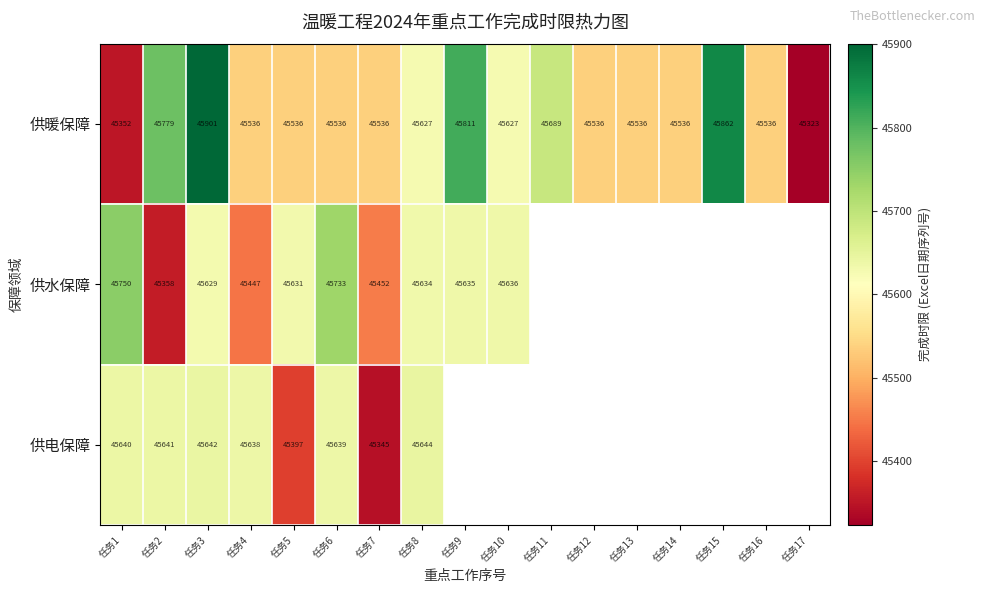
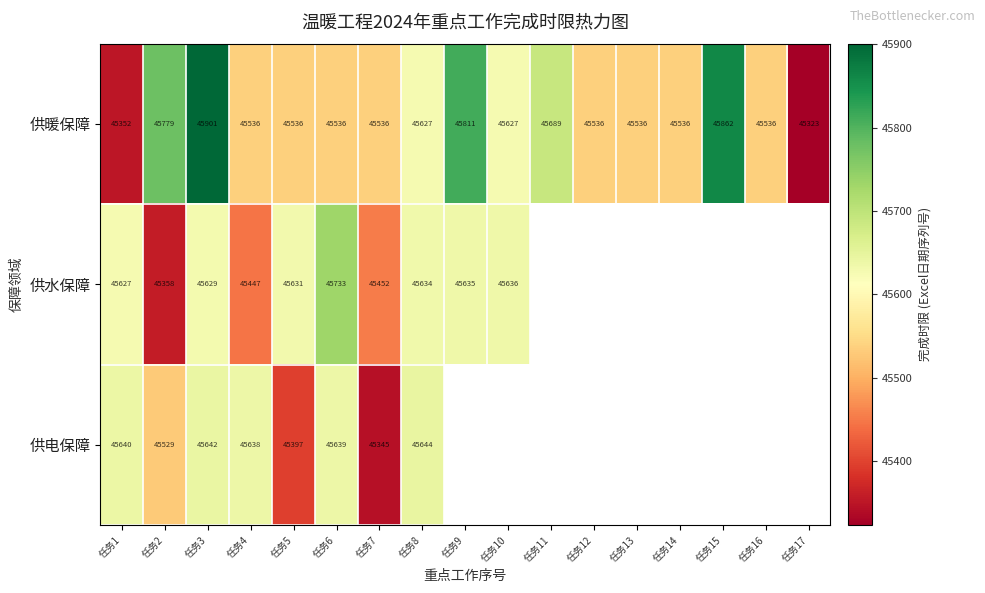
供水保障, 任务1: 45750 -> 45627
供电保障, 任务2: 45641 -> 45529
